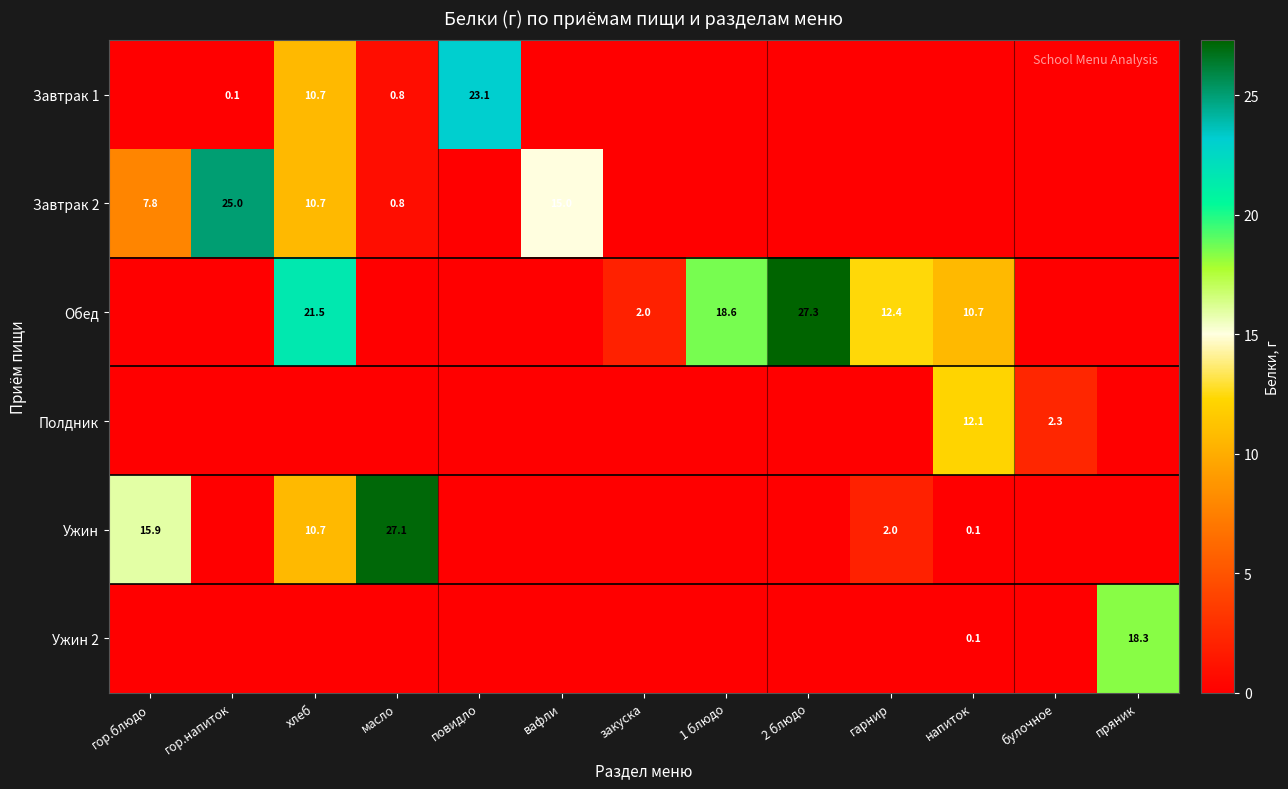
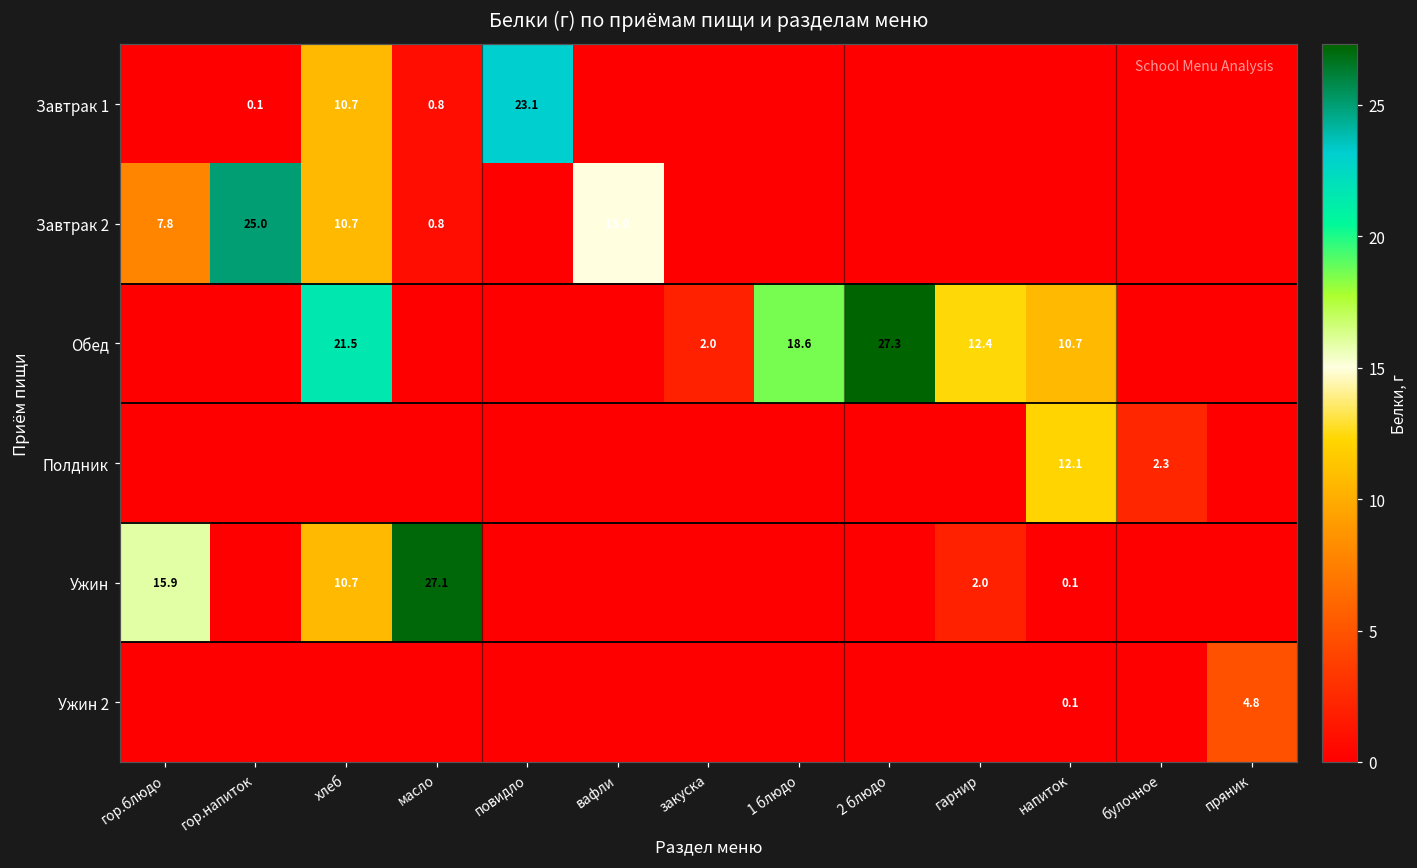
Ужин 2, пряник: 18.3 -> 4.8
